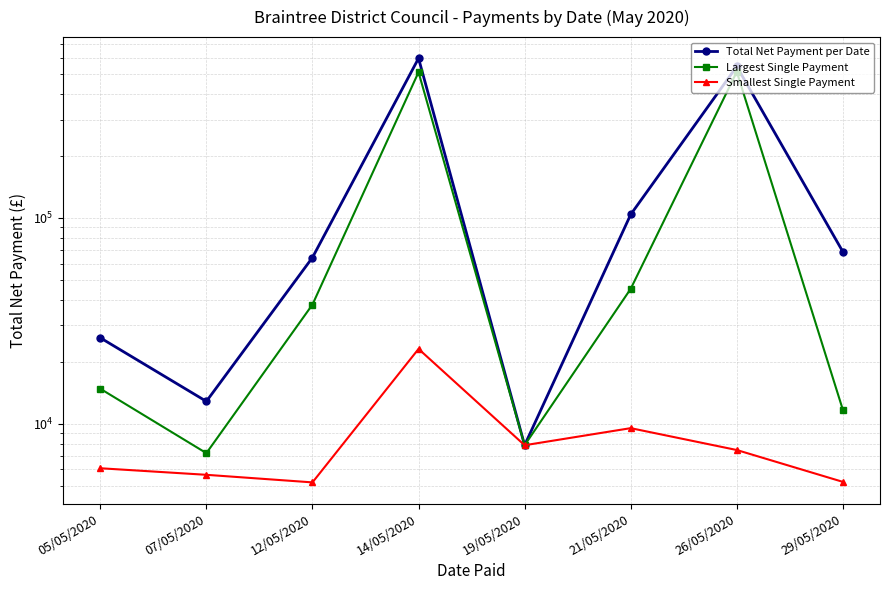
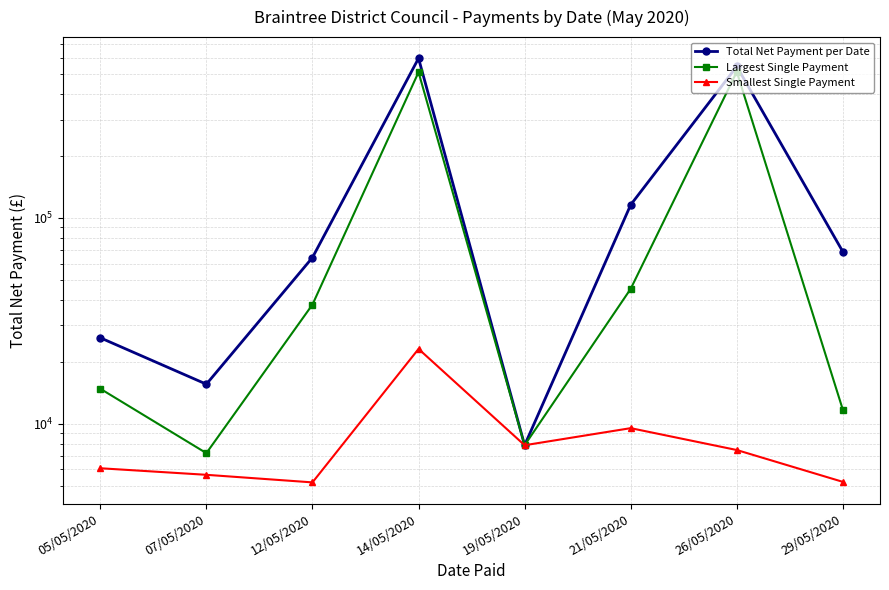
Total Net Payment per Date, 07/05/2020: 13000 -> 16000
Total Net Payment per Date, 21/05/2020: 100000 -> 120000
